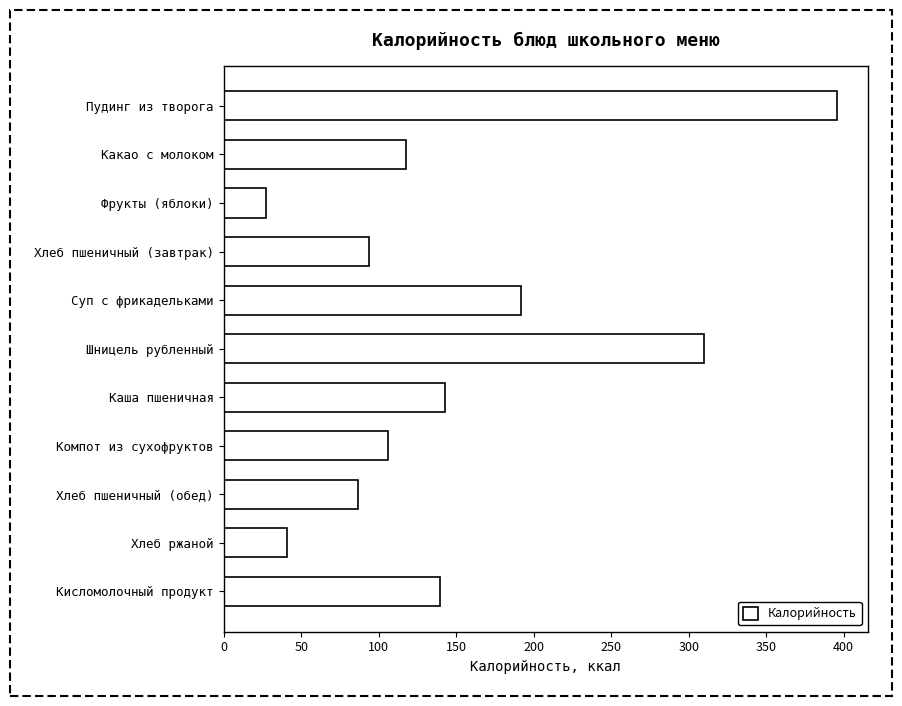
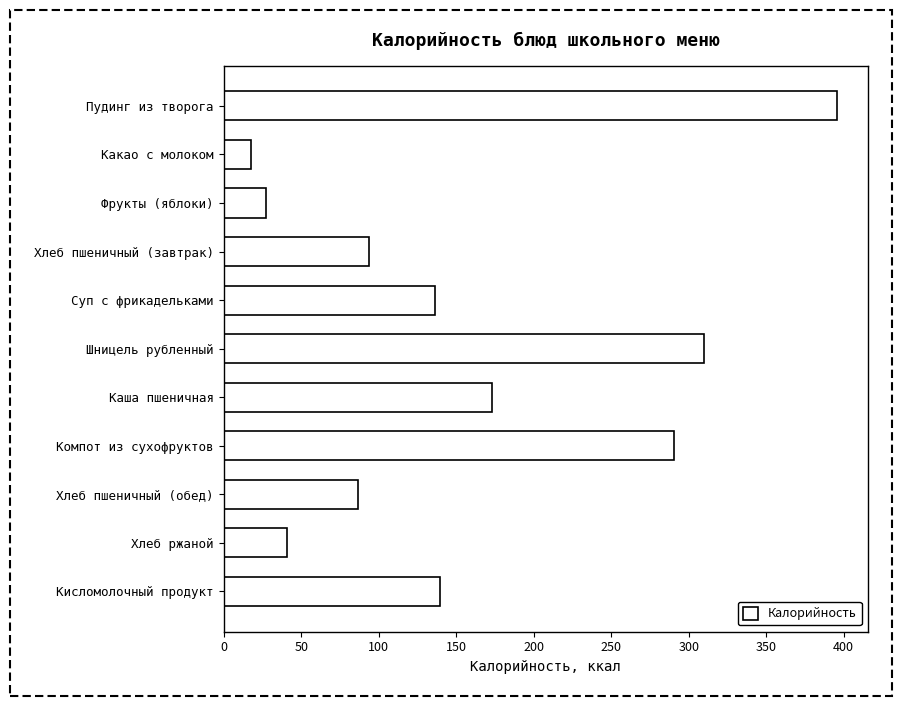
Какао с молоком: 118 -> 18
Суп с фрикадельками: 192 -> 137
Каша пшеничная: 143 -> 173
Компот из сухофруктов: 106 -> 291
